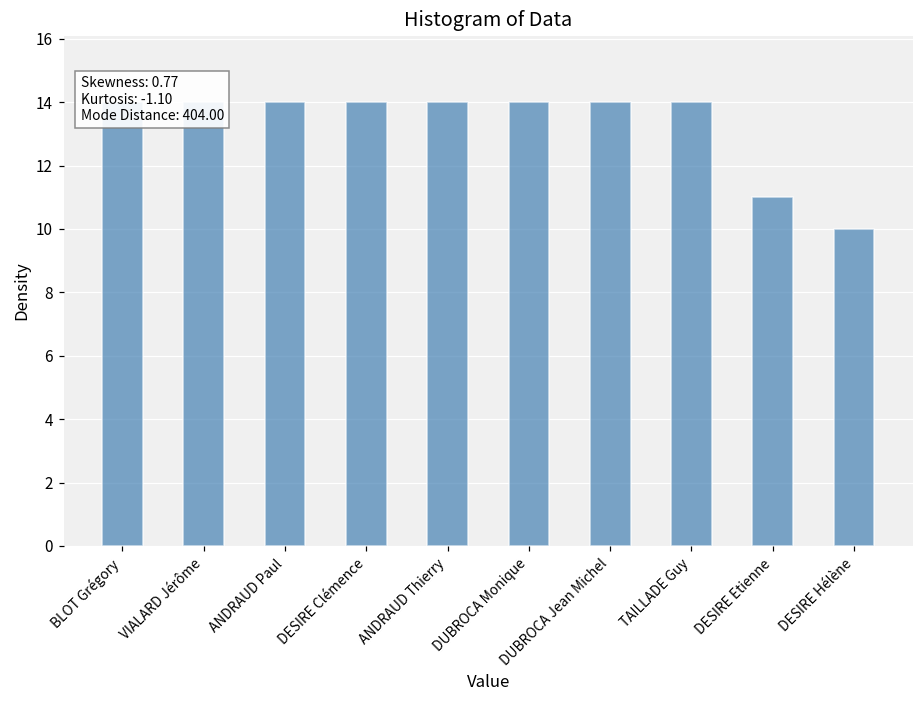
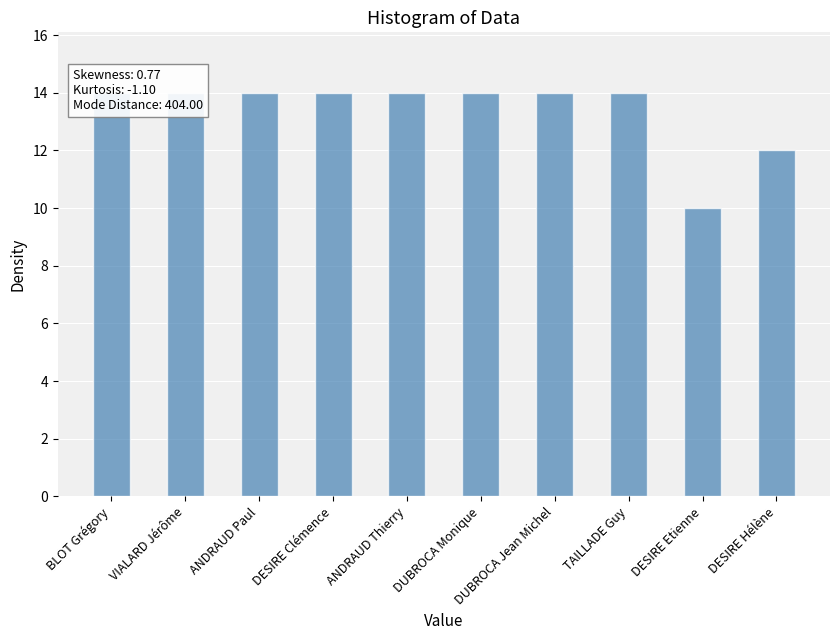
DESIRE Etienne: 11 -> 10
DESIRE Hélène: 10 -> 12
